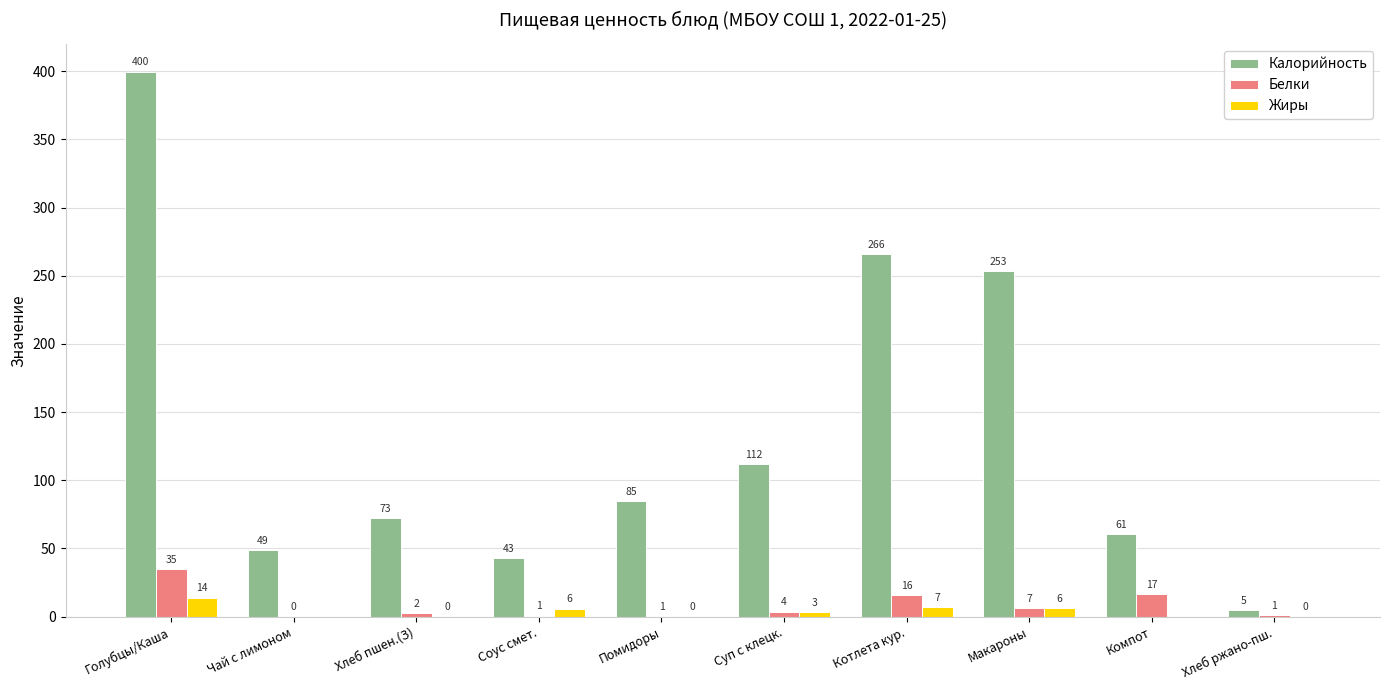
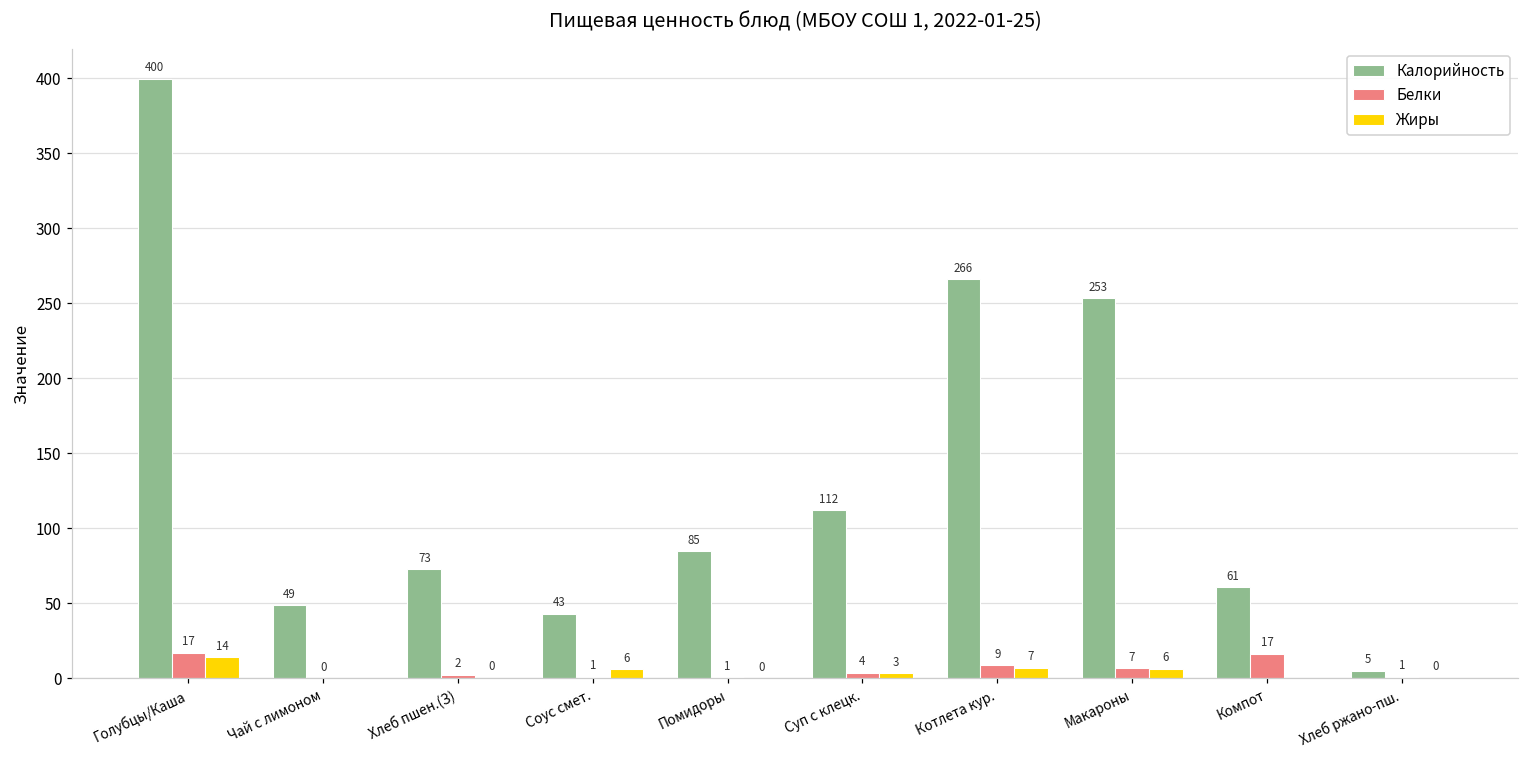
Белки, Голубцы/Каша: 35 -> 17
Белки, Котлета кур.: 16 -> 9
